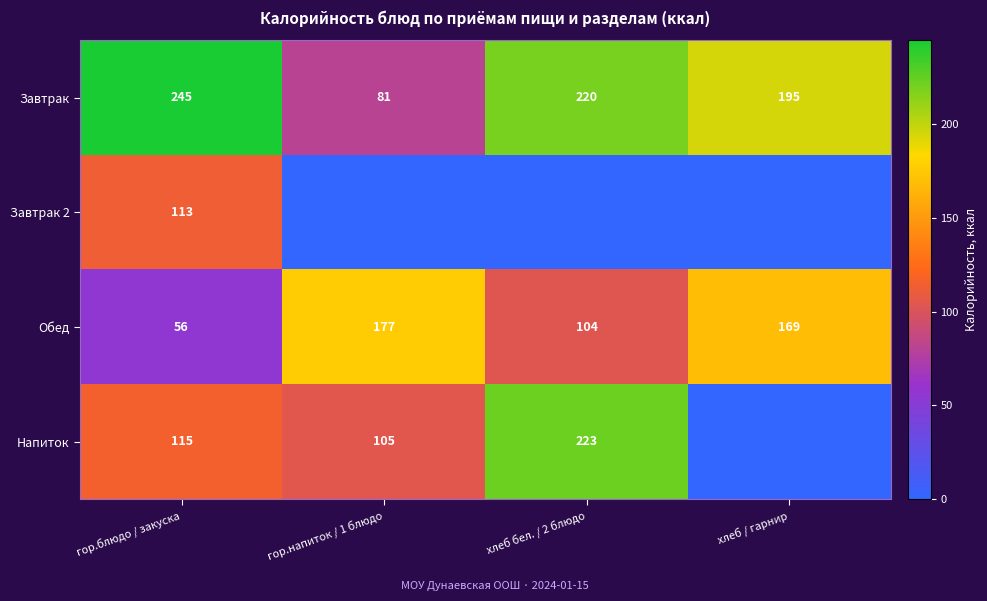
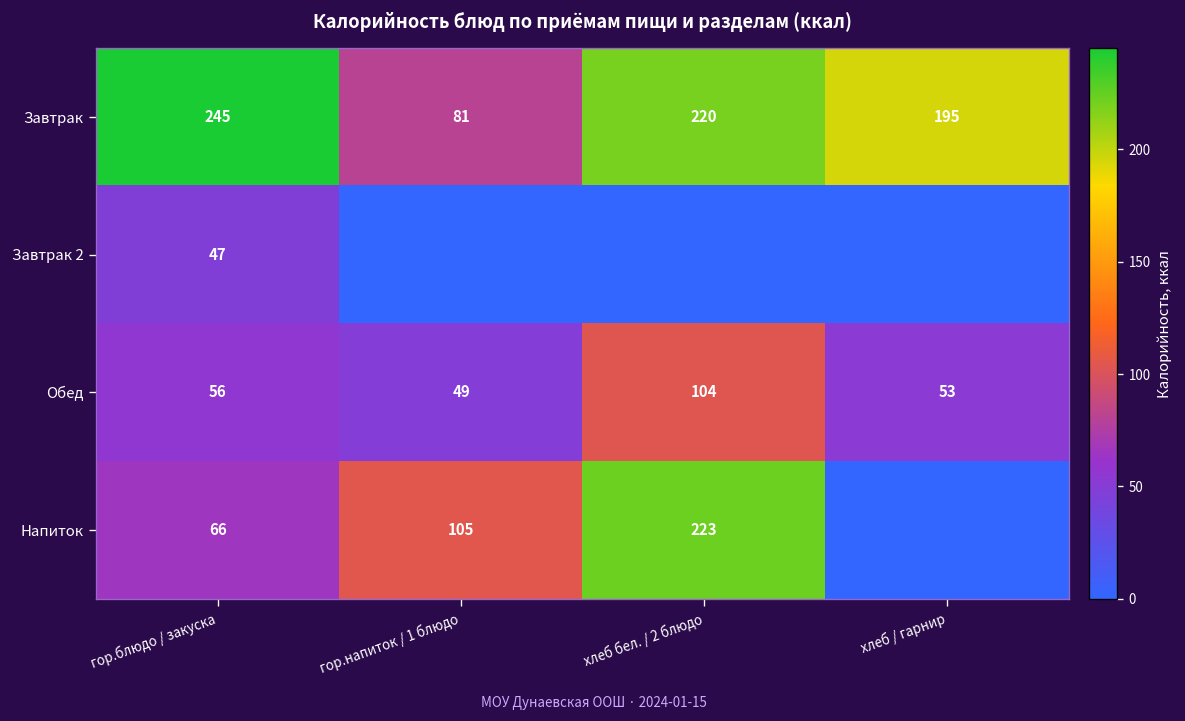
Завтрак 2, гор.блюдо / закуска: 113 -> 47
Обед, гор.напиток / 1 блюдо: 177 -> 49
Обед, хлеб / гарнир: 169 -> 53
Напиток, гор.блюдо / закуска: 115 -> 66
